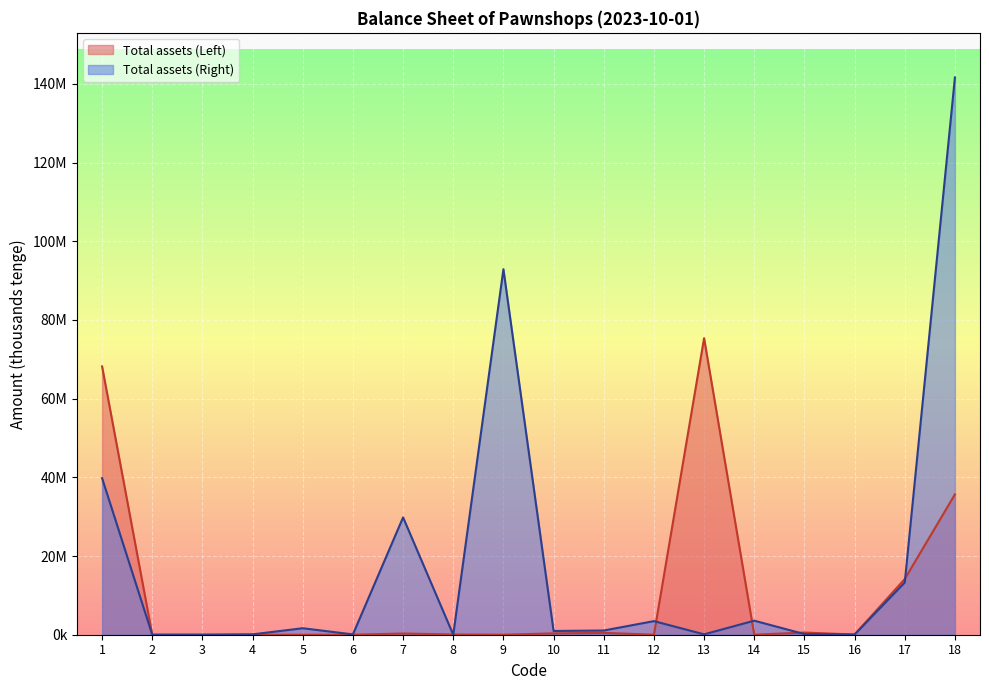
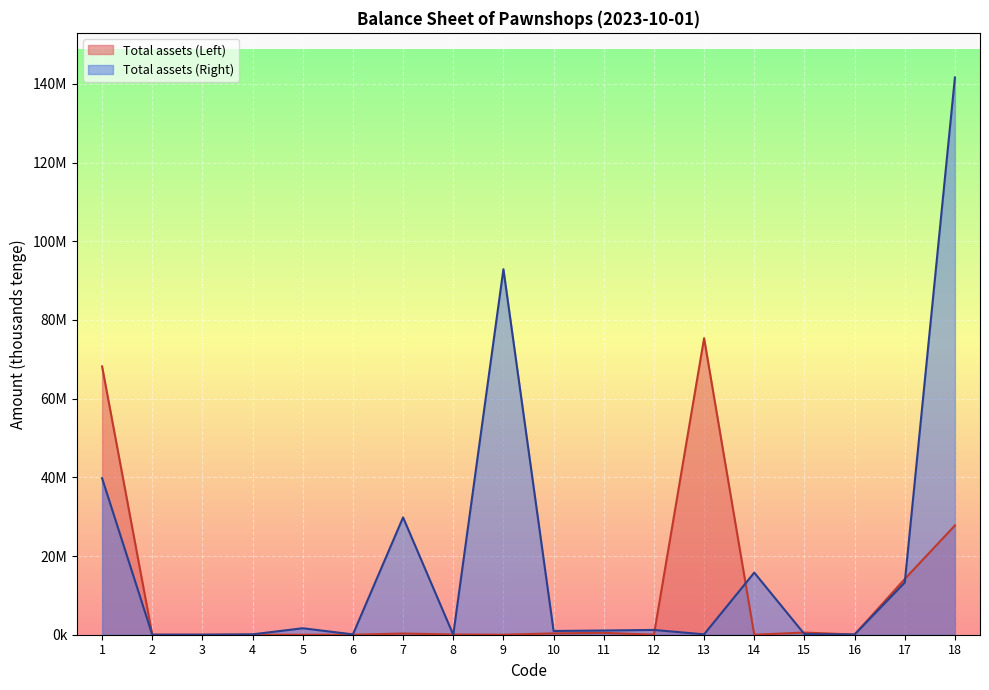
Total assets (Right), 12: 3000000 -> 1000000
Total assets (Right), 14: 4000000 -> 16000000
Total assets (Left), 18: 36000000 -> 28000000
